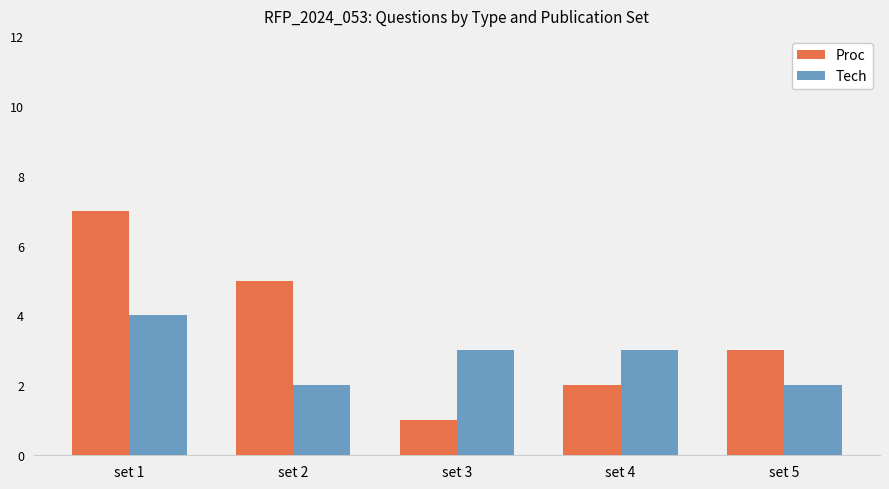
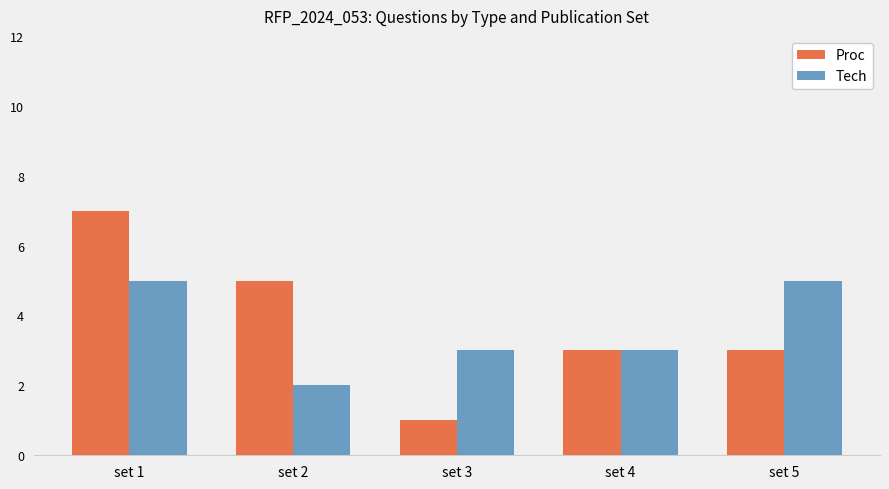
Tech, set 1: 4 -> 5
Proc, set 4: 2 -> 3
Tech, set 5: 2 -> 5
